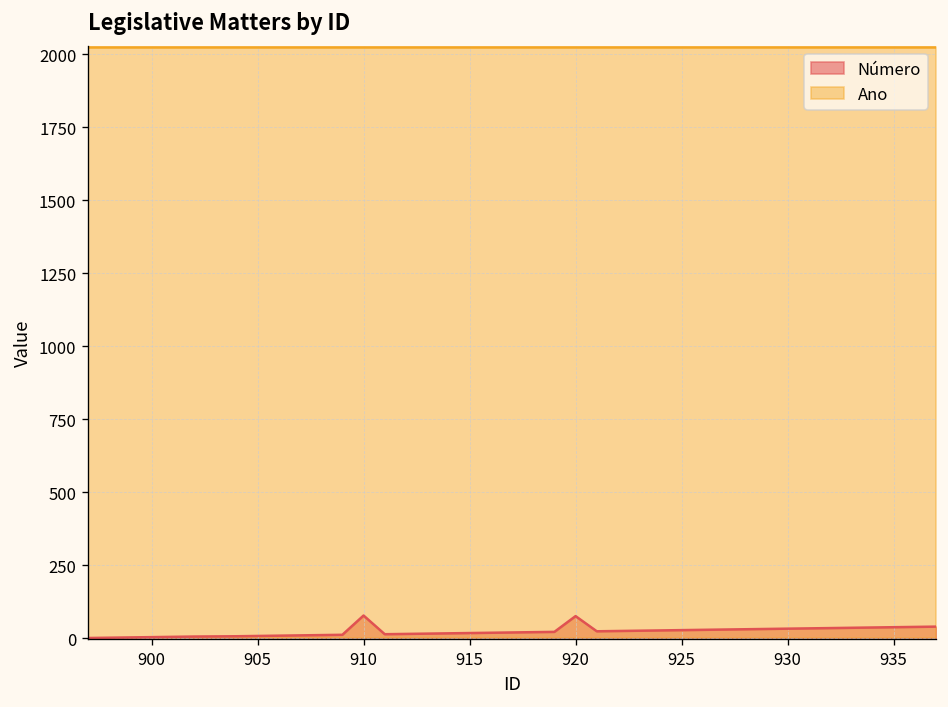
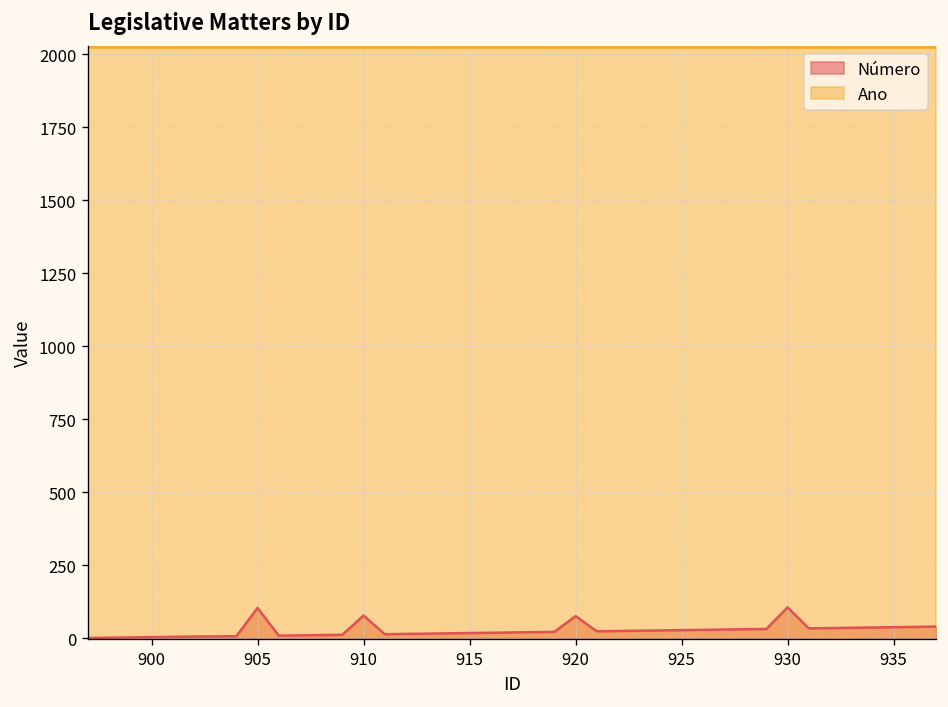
Número, 905: 10 -> 100
Número, 930: 30 -> 110
